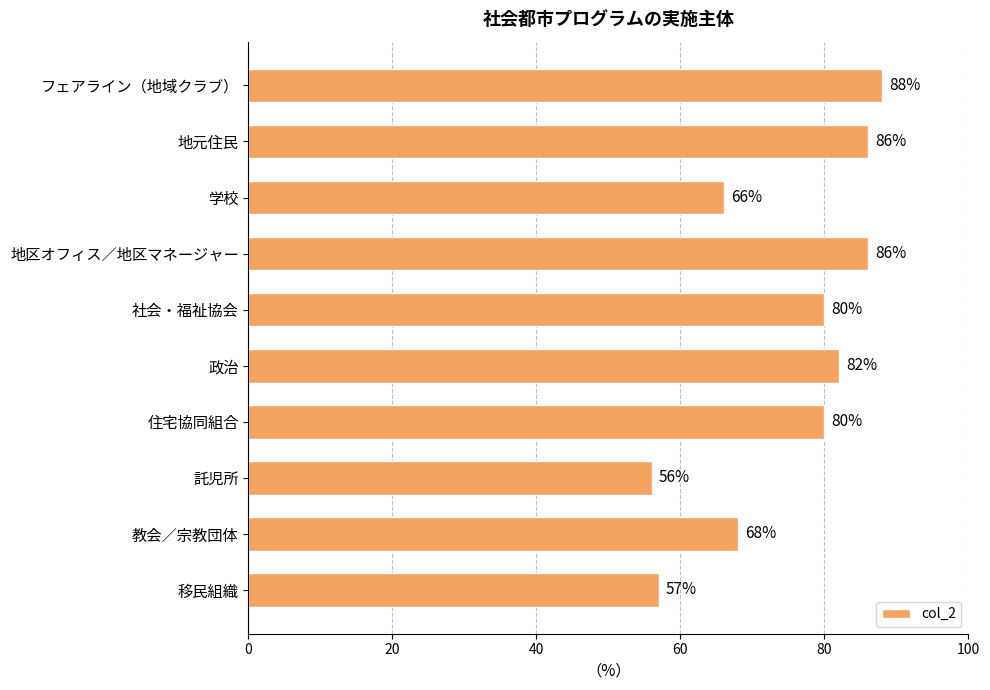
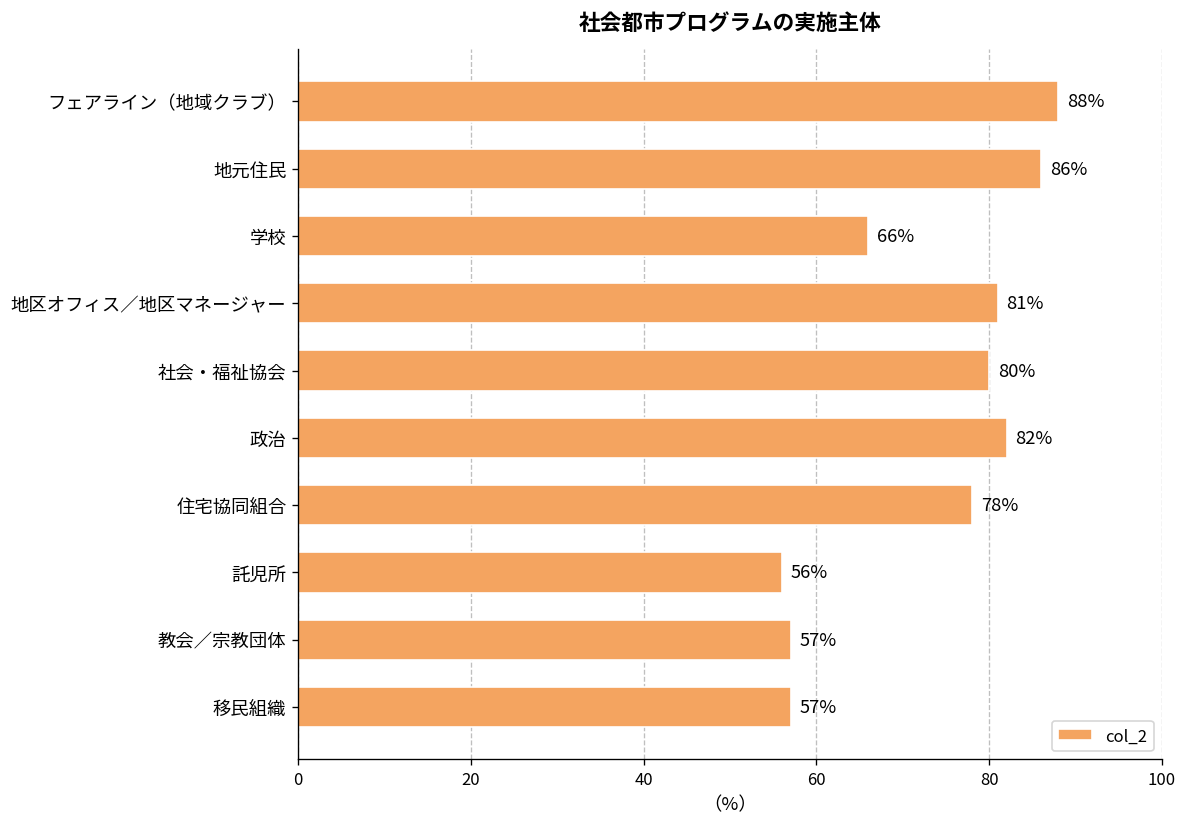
地区オフィス／地区マネージャー: 86% -> 81%
住宅協同組合: 80% -> 78%
教会／宗教団体: 68% -> 57%
